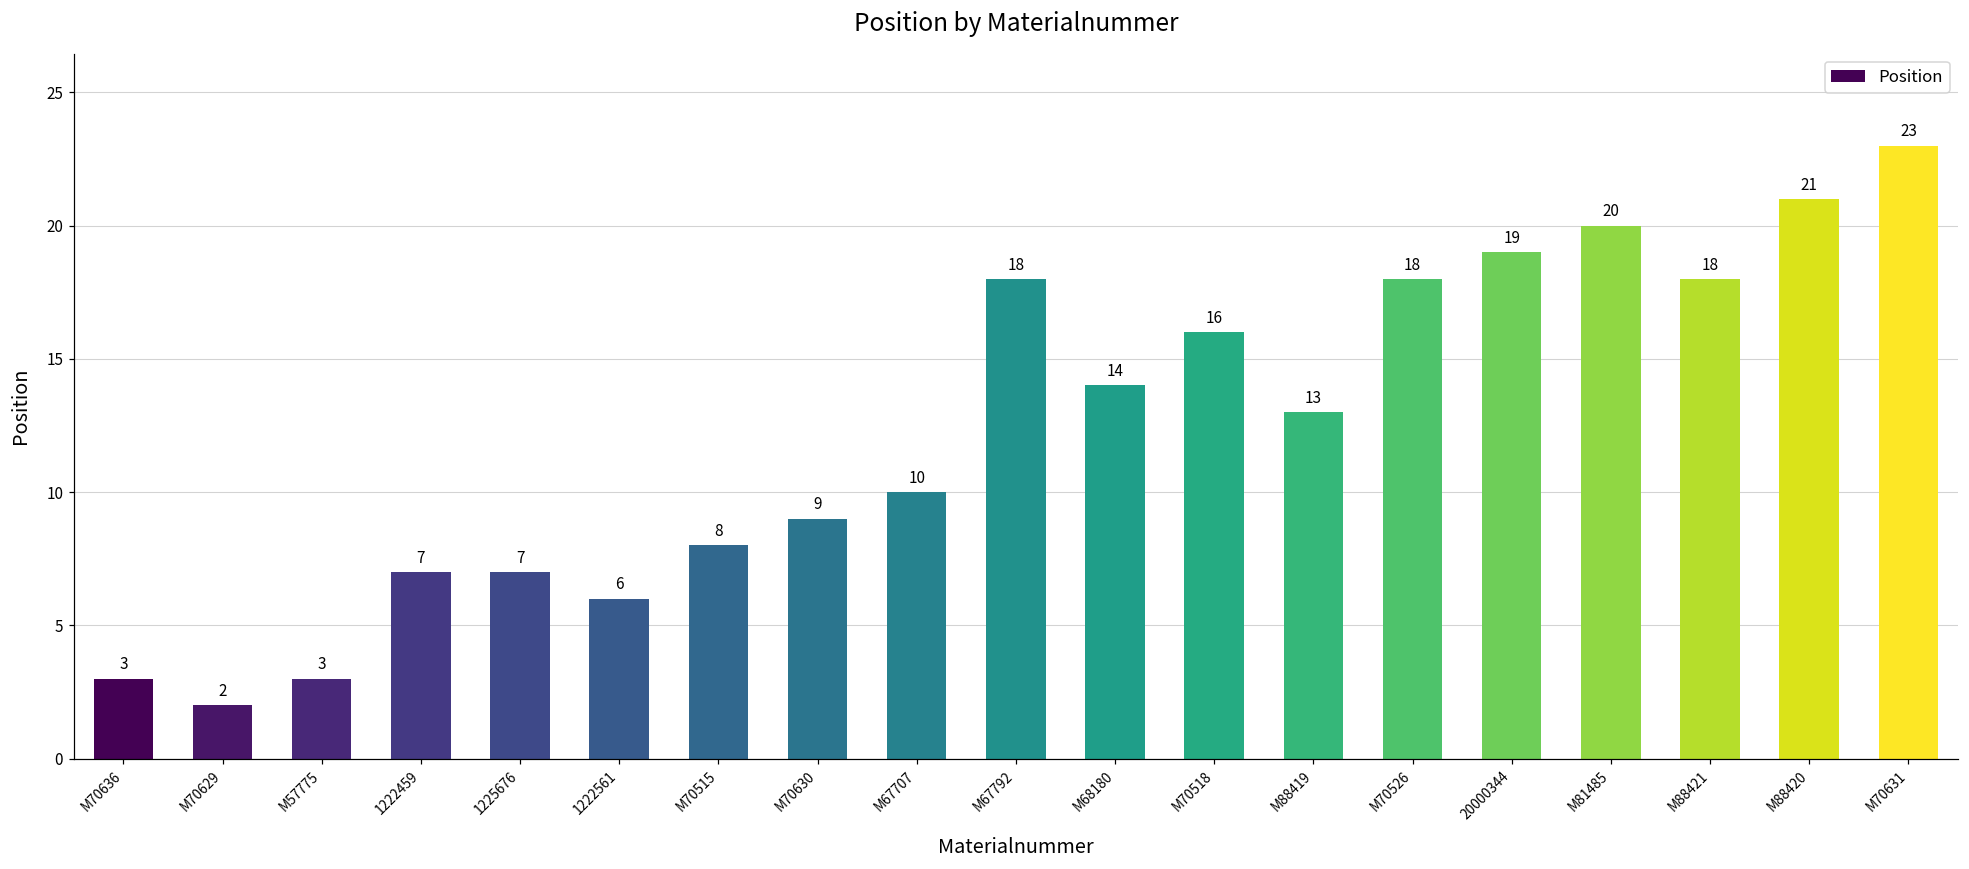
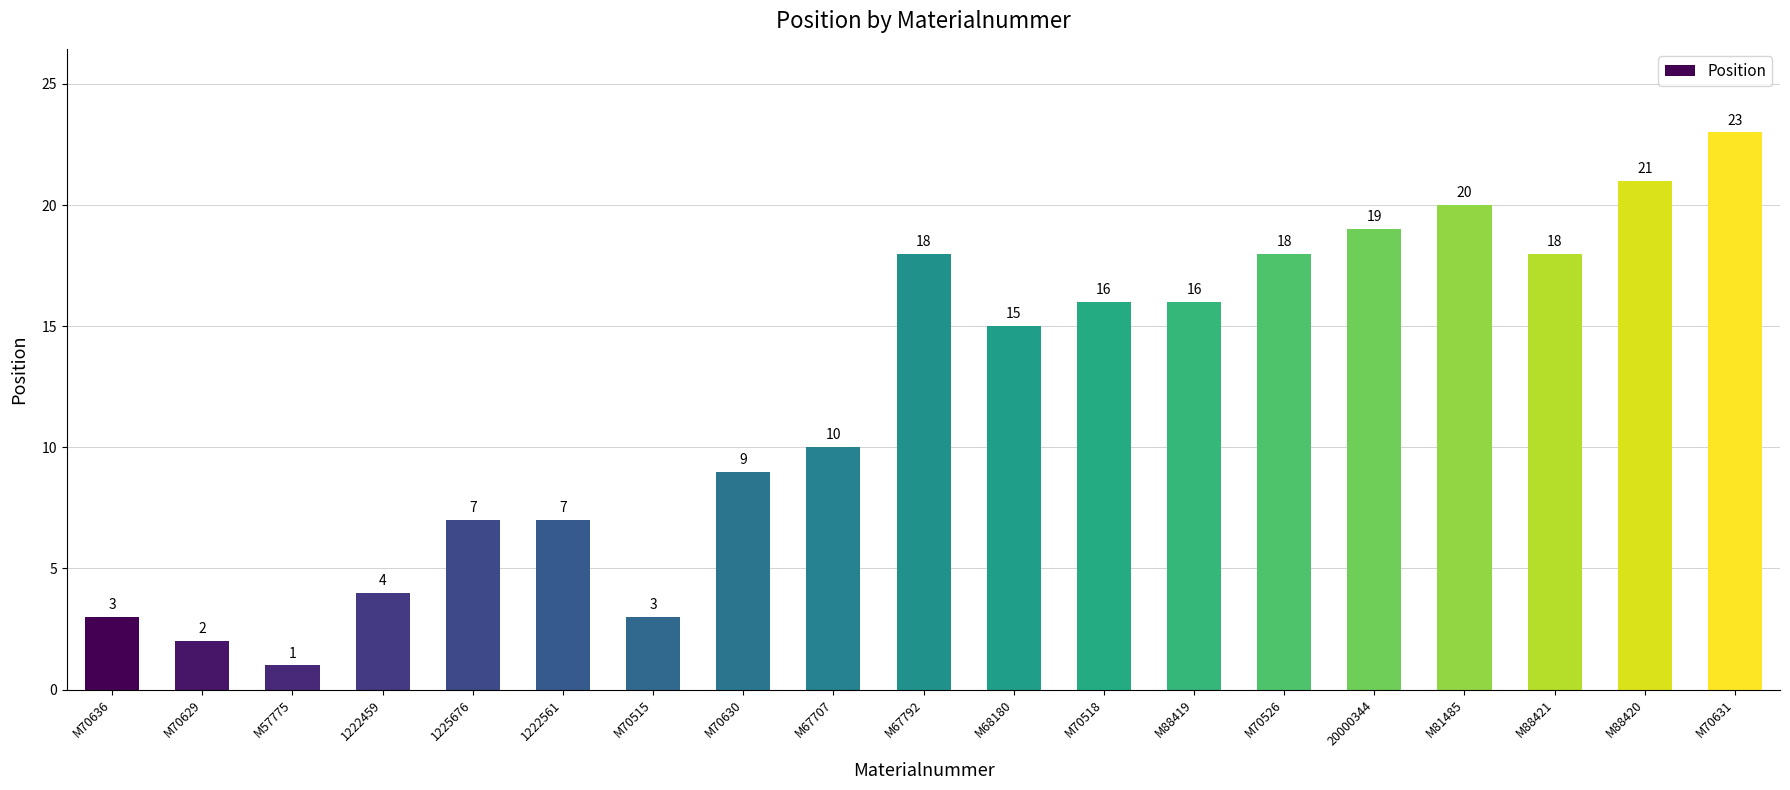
M57775: 3 -> 1
1222459: 7 -> 4
1222561: 6 -> 7
M70515: 8 -> 3
M68180: 14 -> 15
M88419: 13 -> 16
